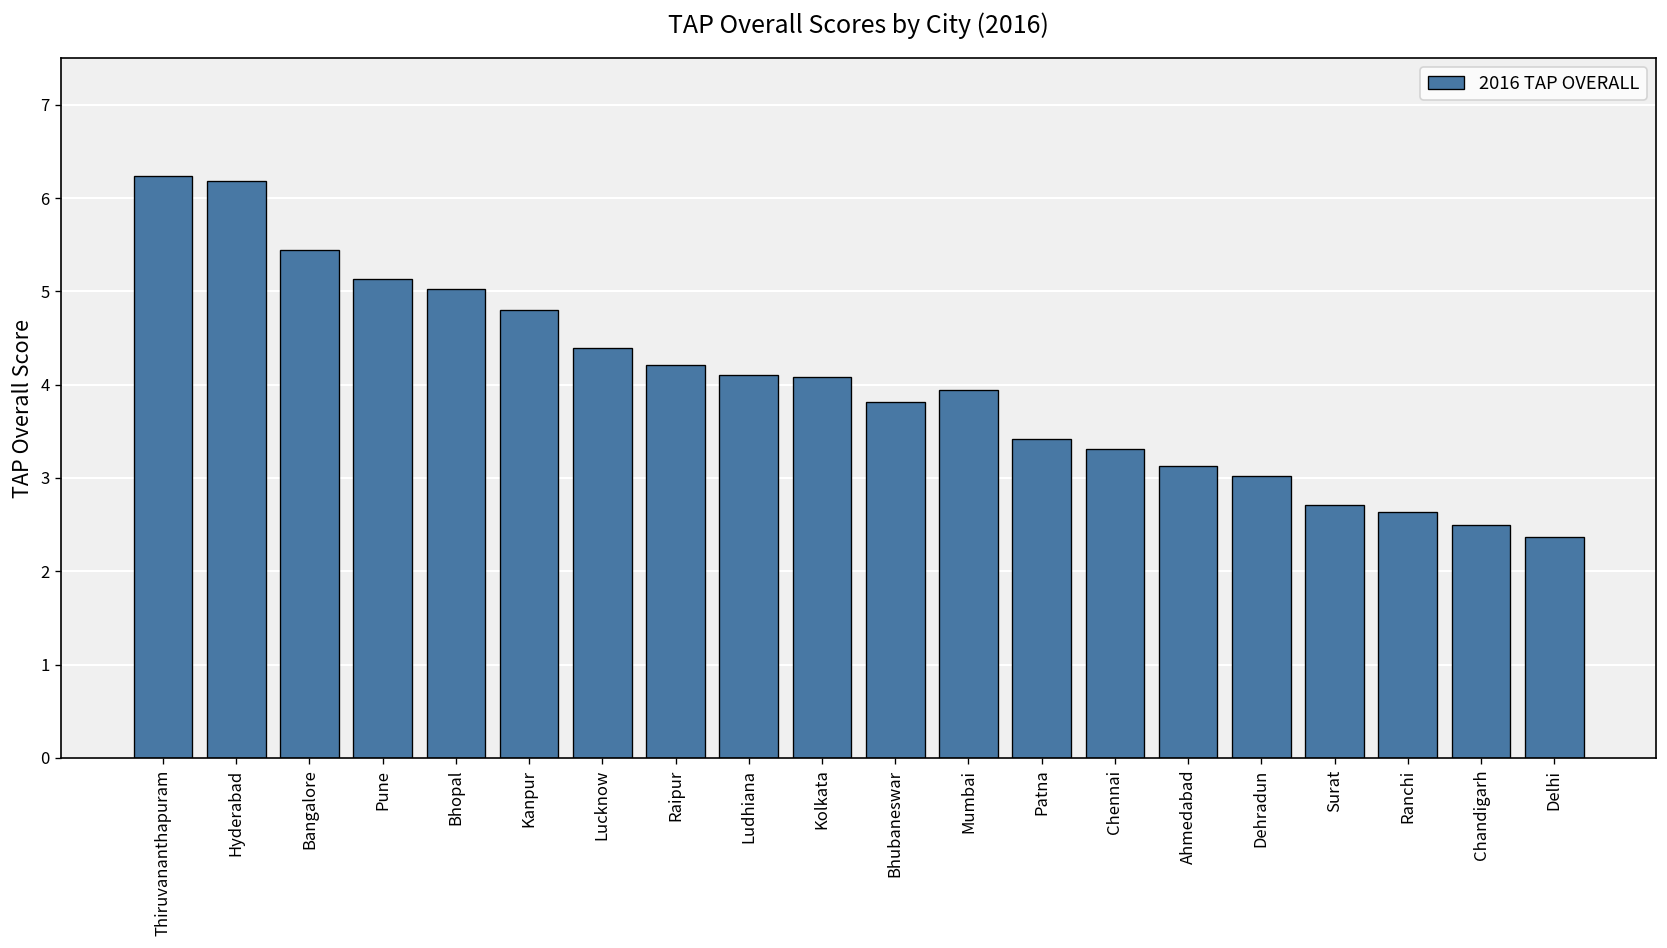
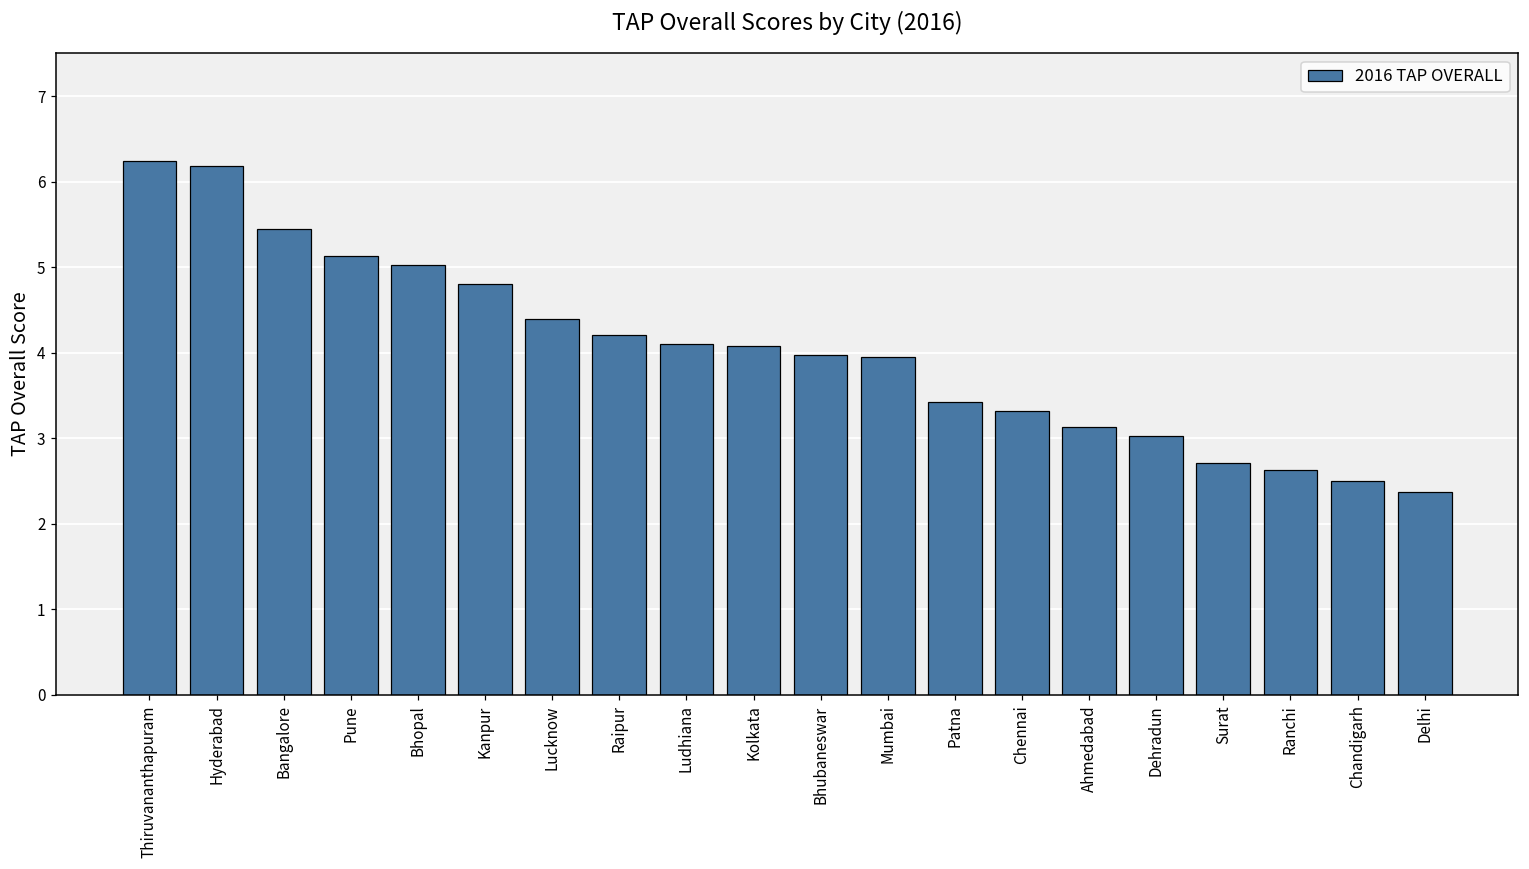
Bhubaneswar: 3.8 -> 4.0
